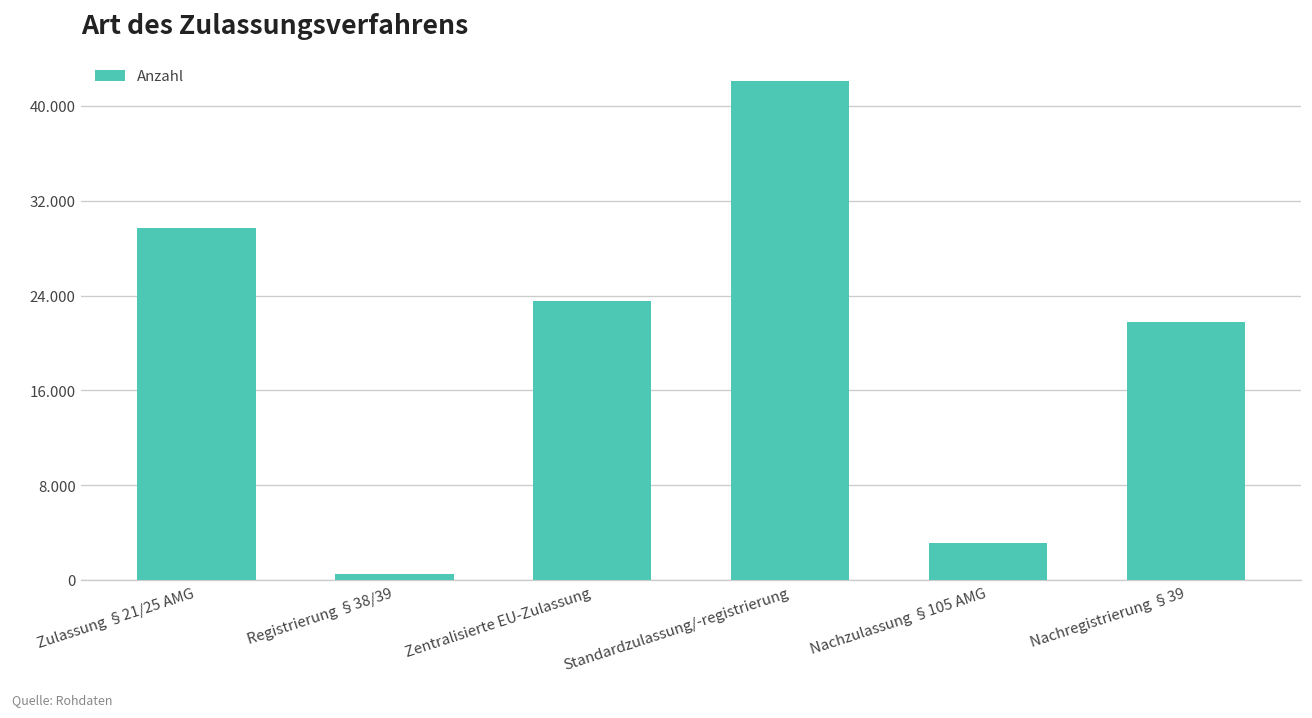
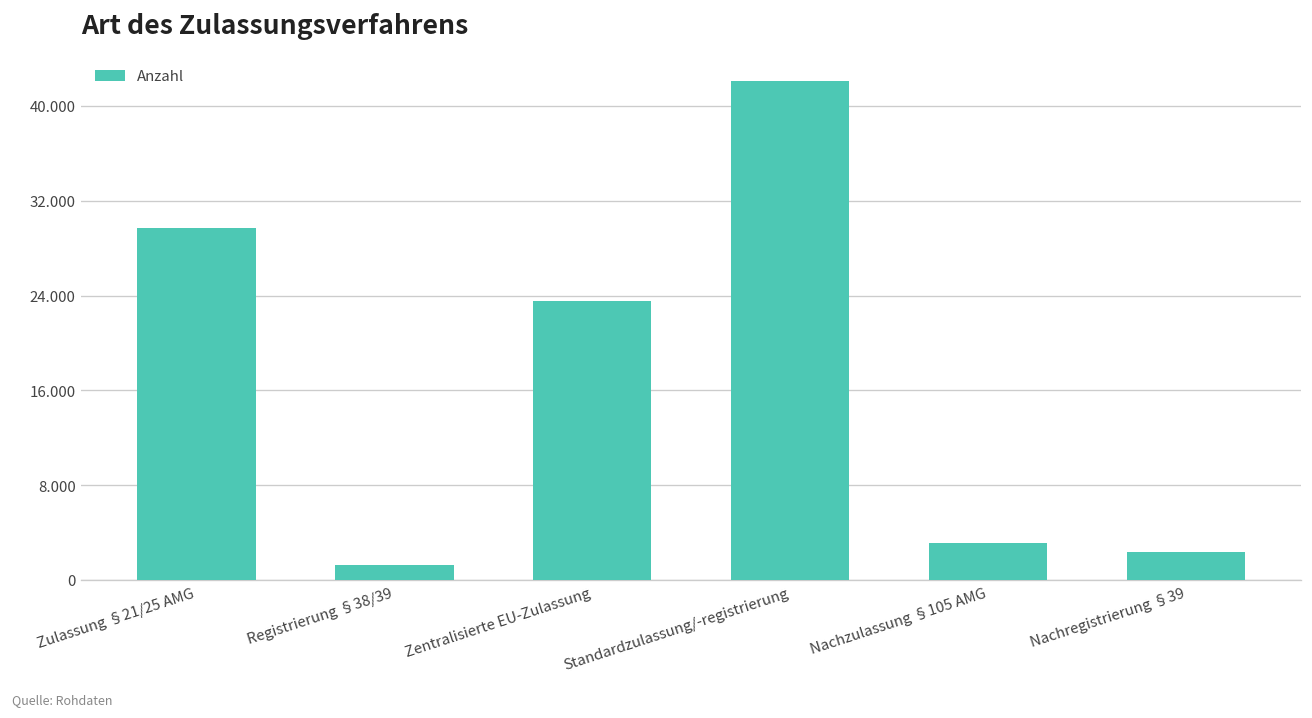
Registrierung §38/39: 0 -> 1
Nachregistrierung §39: 22 -> 2
